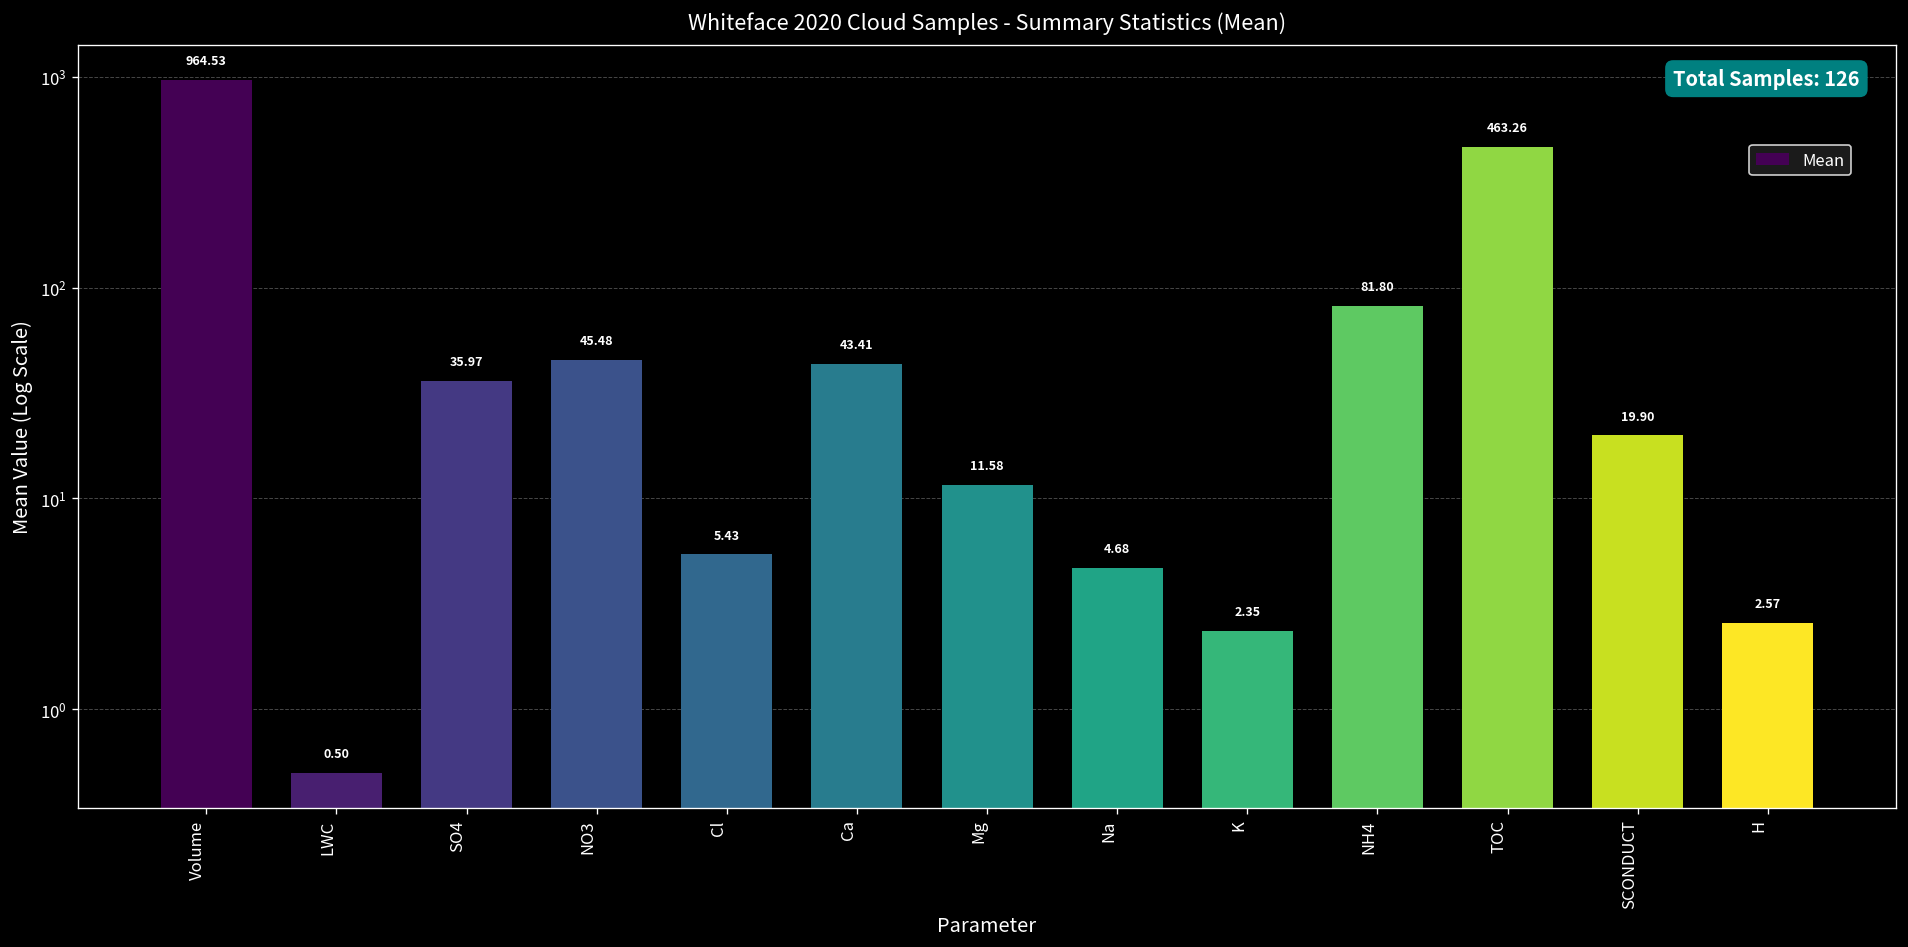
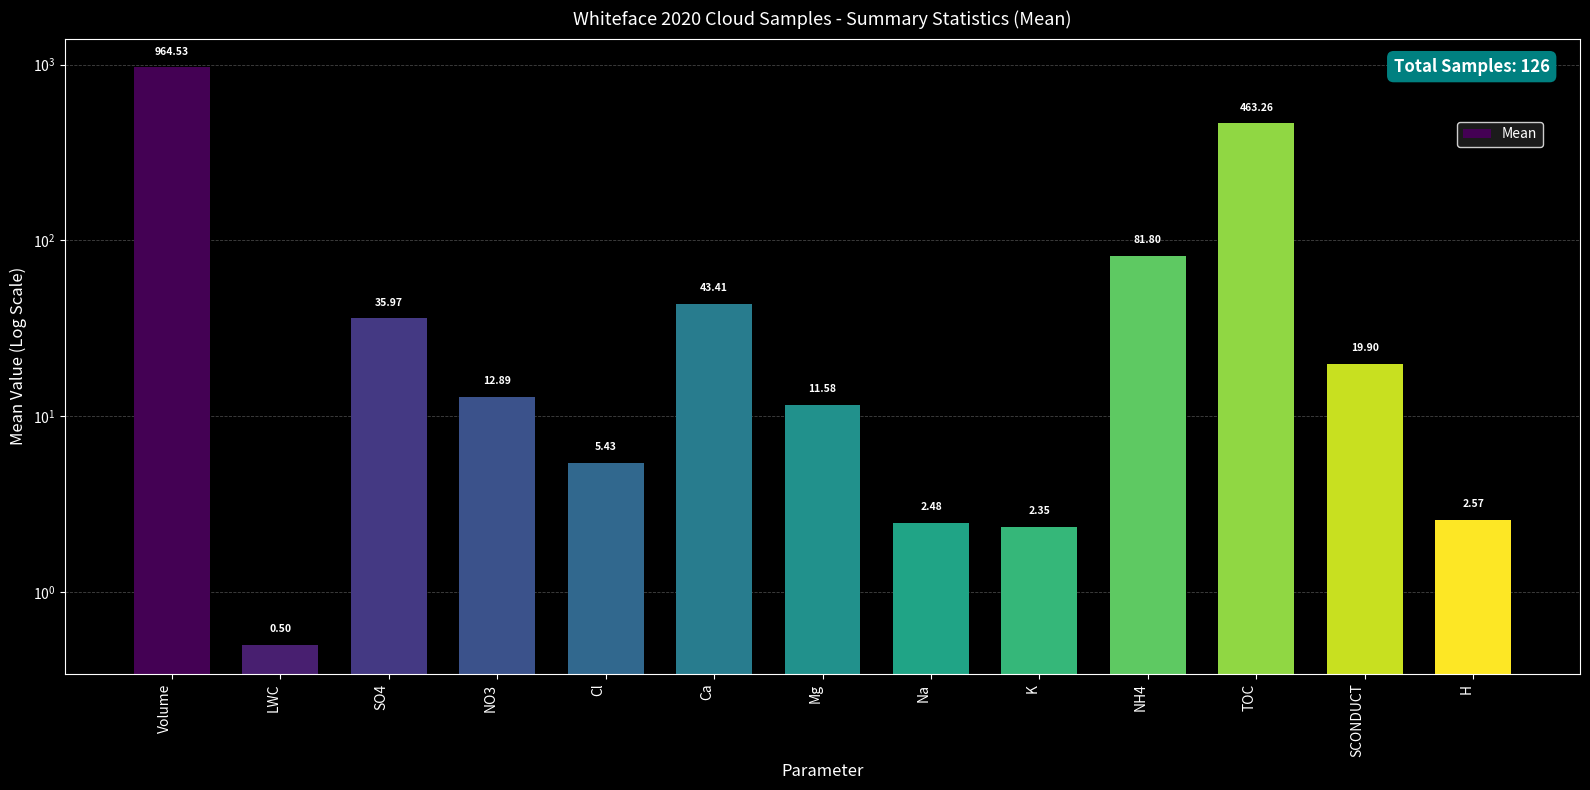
NO3: 45.48 -> 12.89
Na: 4.68 -> 2.48
